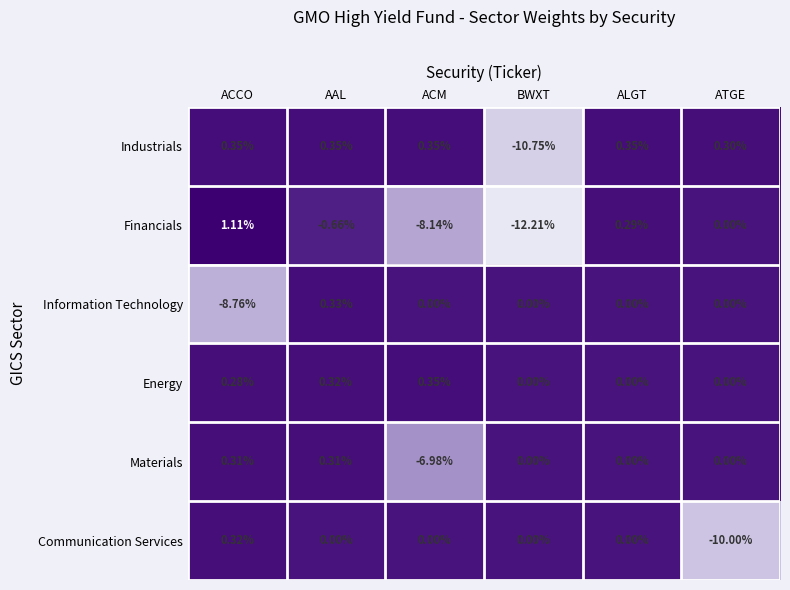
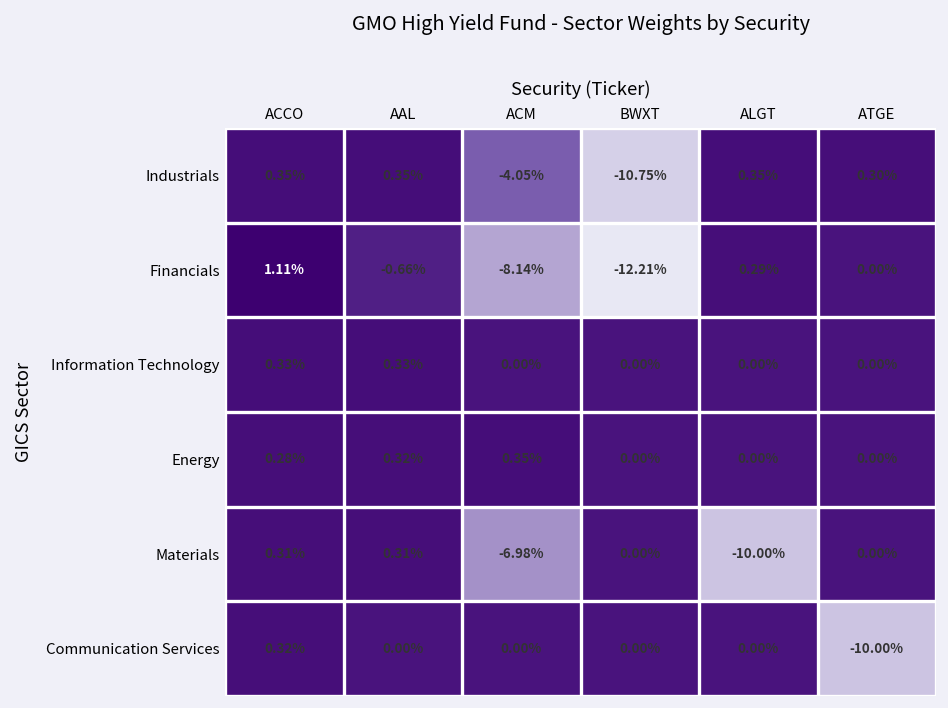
Industrials, ACM: 0.35% -> -4.05%
Information Technology, ACCO: -8.76% -> 0.33%
Materials, ALGT: 0.00% -> -10.00%
